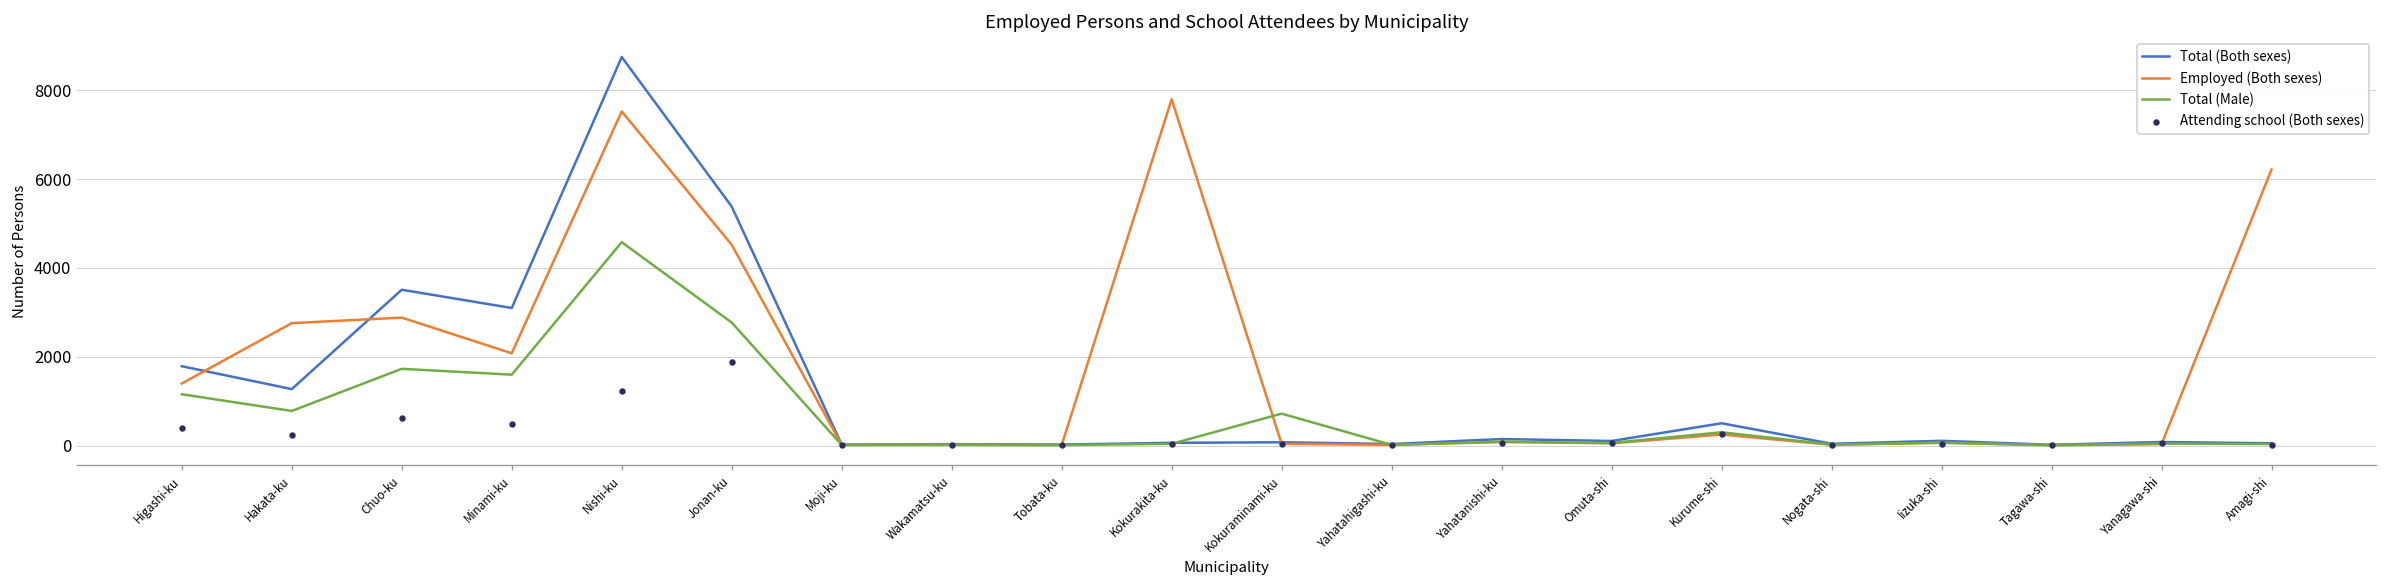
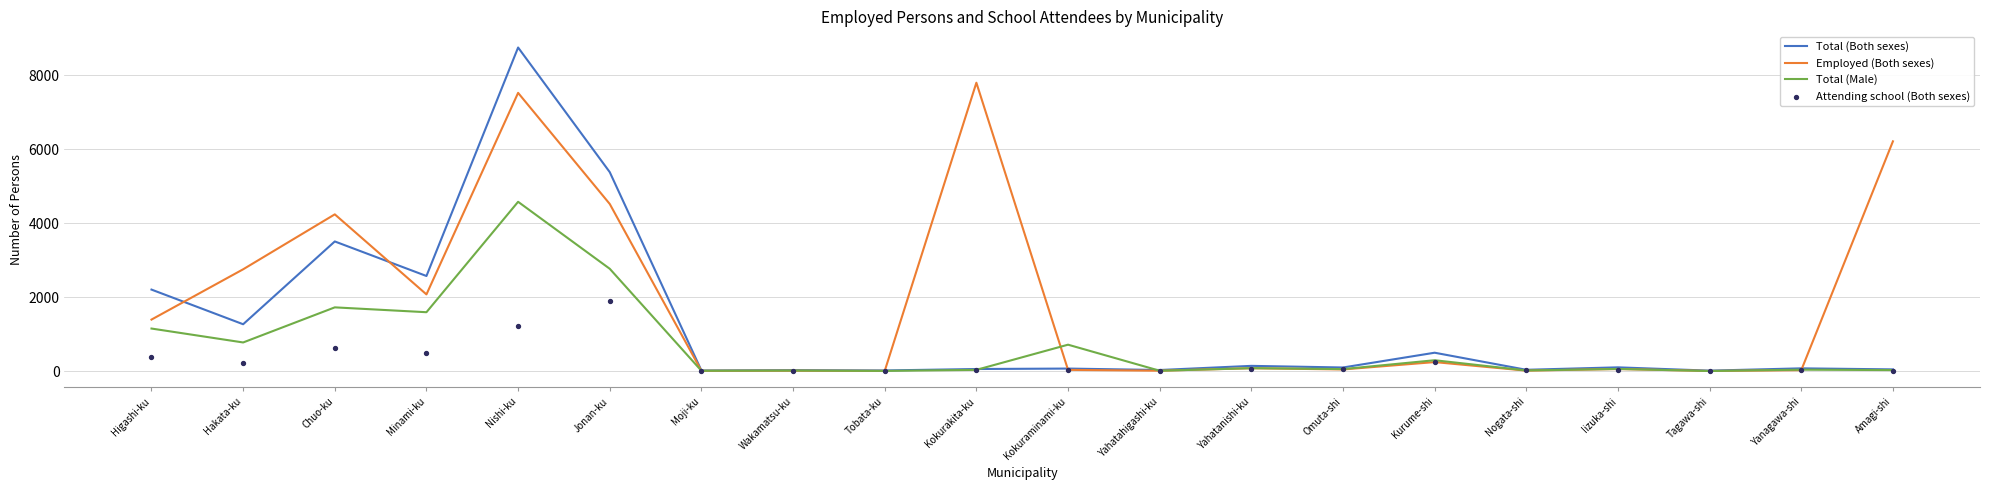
Total (Both sexes), Higashi-ku: 1800 -> 2200
Employed (Both sexes), Chuo-ku: 2900 -> 4200
Total (Both sexes), Minami-ku: 3100 -> 2600
